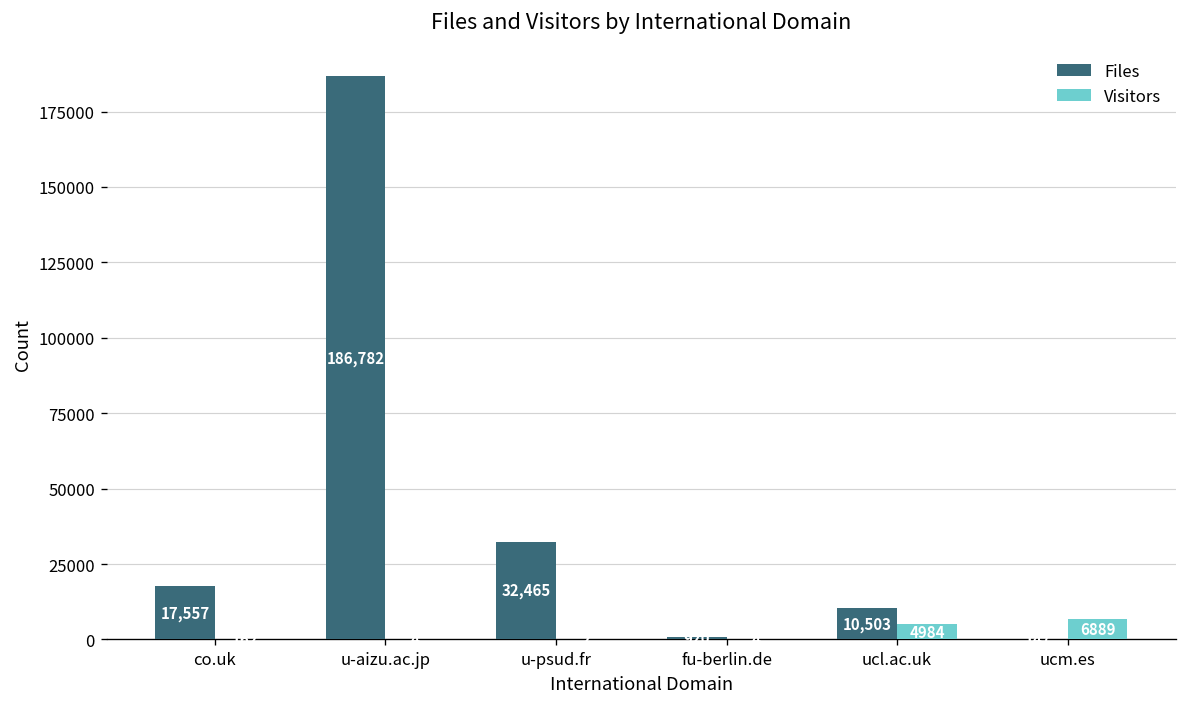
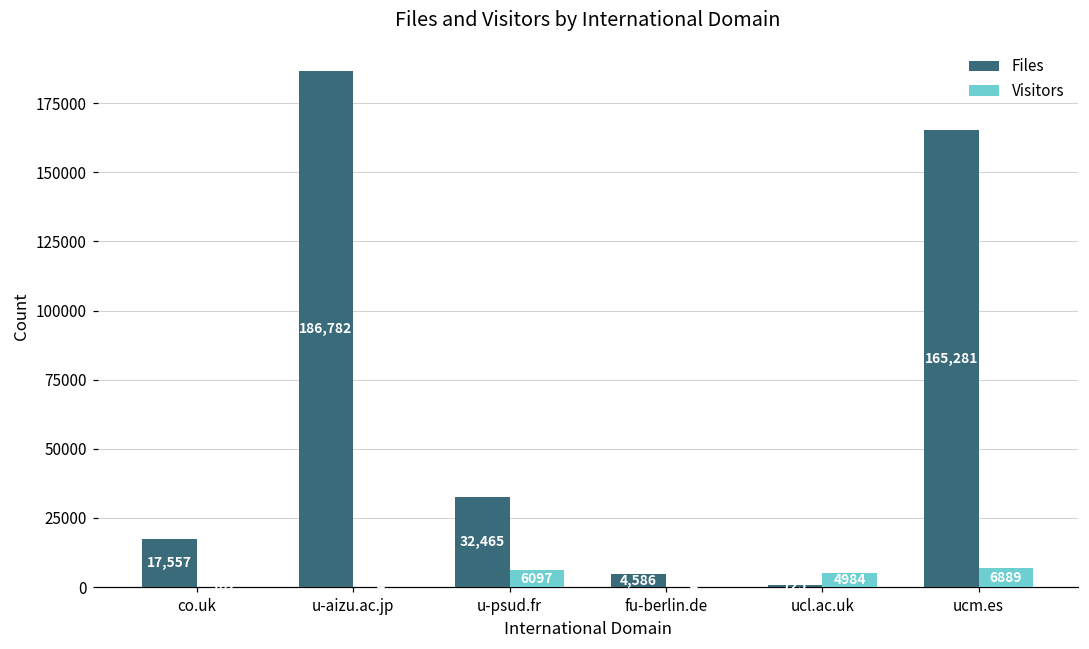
Visitors, u-psud.fr: 0 -> 6000
Files, fu-berlin.de: 1000 -> 5000
Files, ucl.ac.uk: 11000 -> 1000
Files, ucm.es: 0 -> 165000
